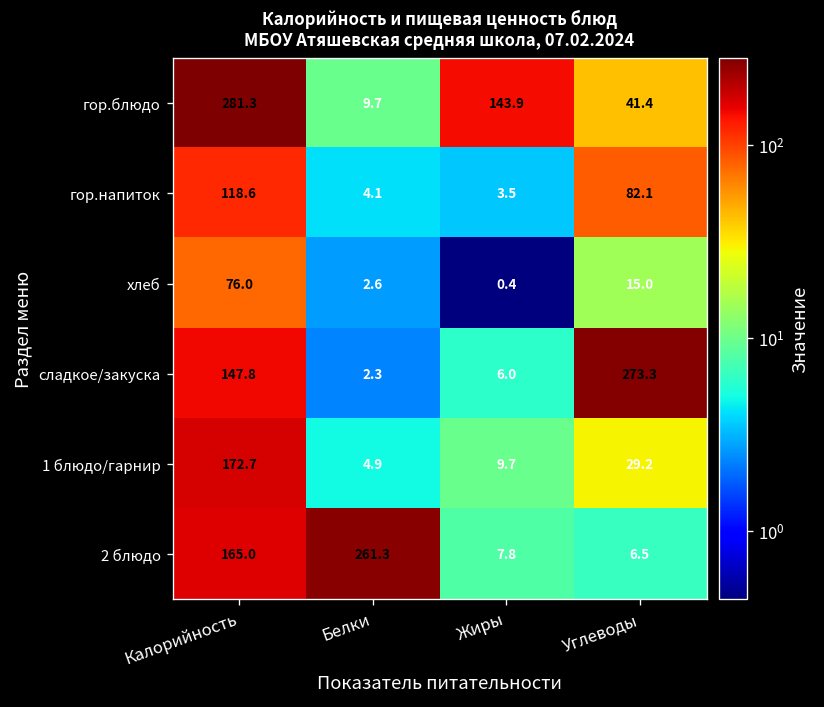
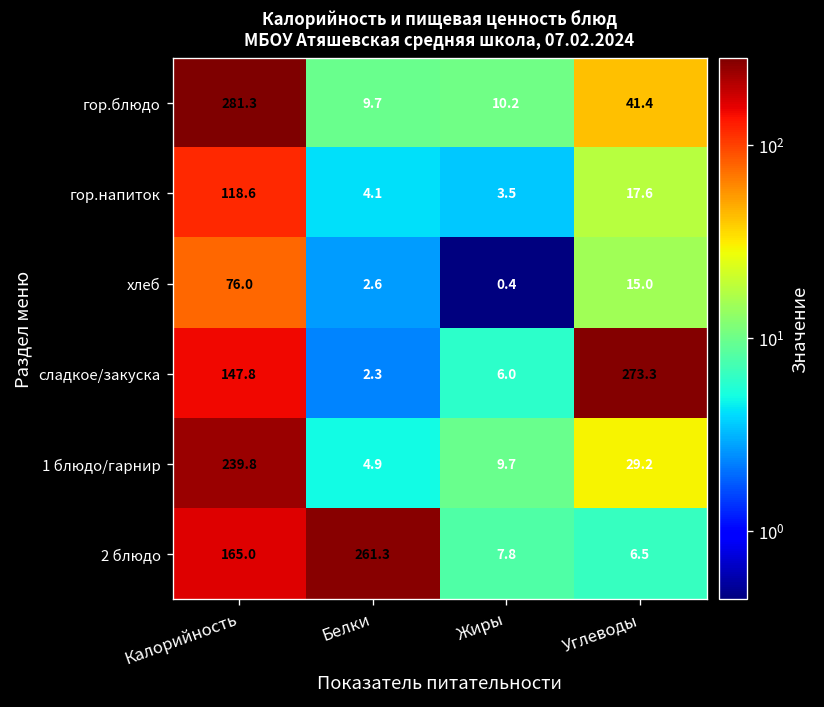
гор.блюдо, Жиры: 143.9 -> 10.2
гор.напиток, Углеводы: 82.1 -> 17.6
1 блюдо/гарнир, Калорийность: 172.7 -> 239.8
